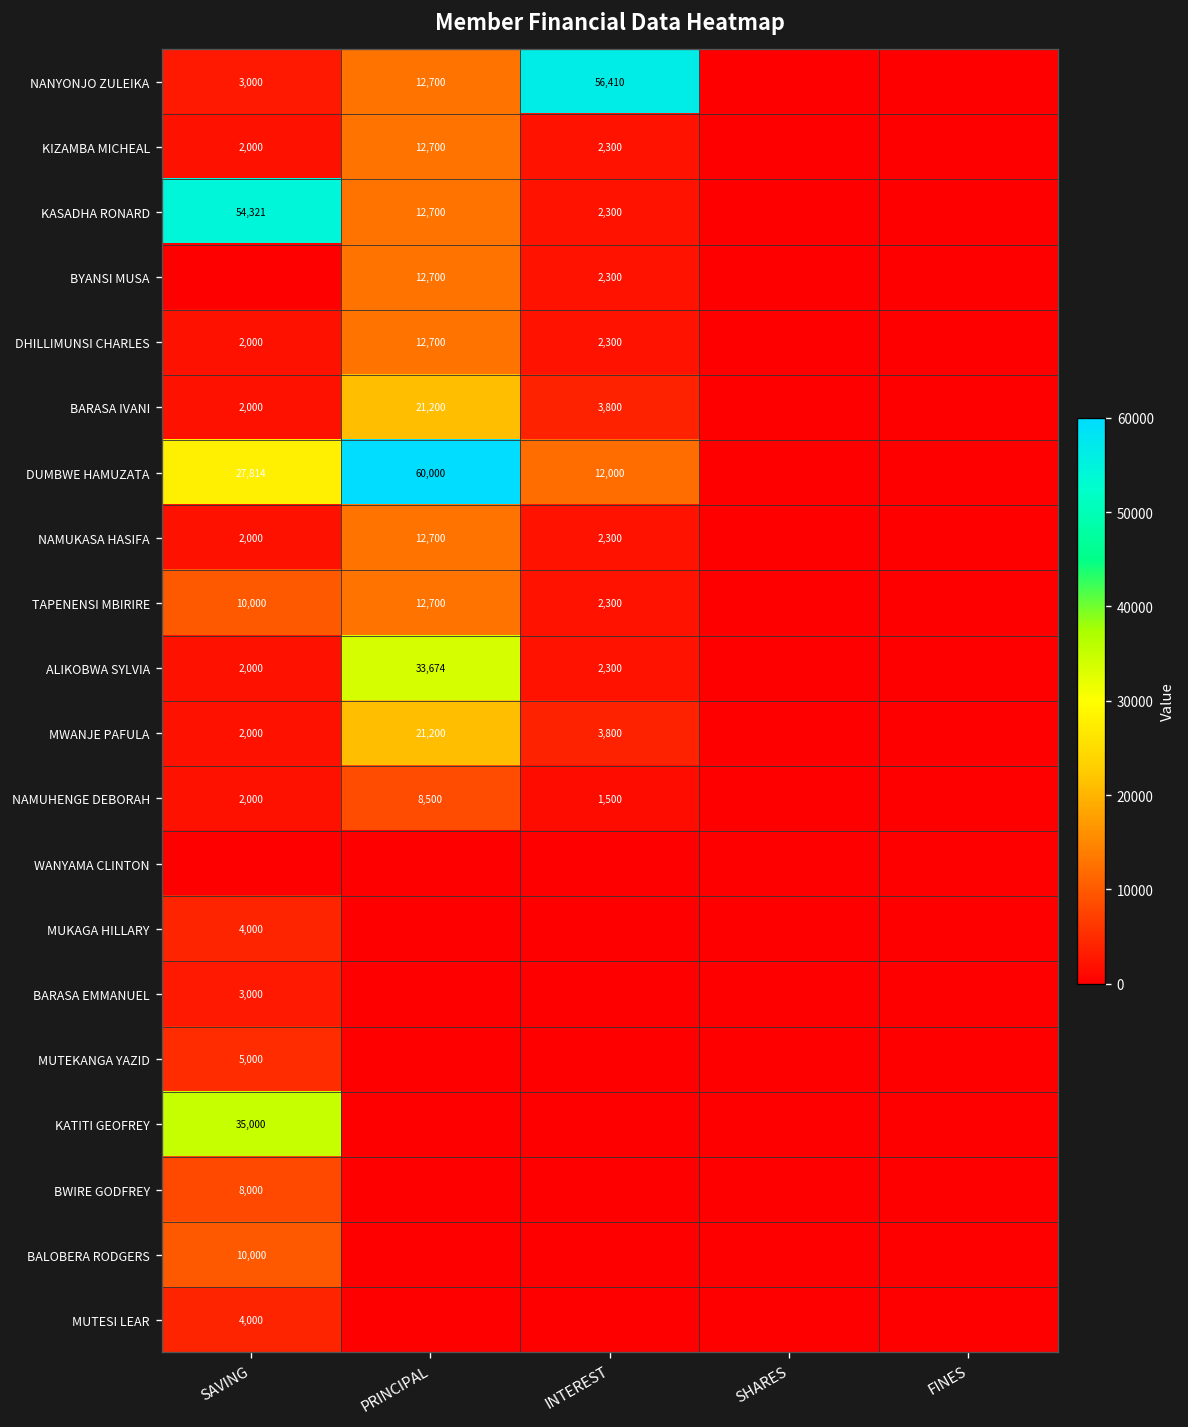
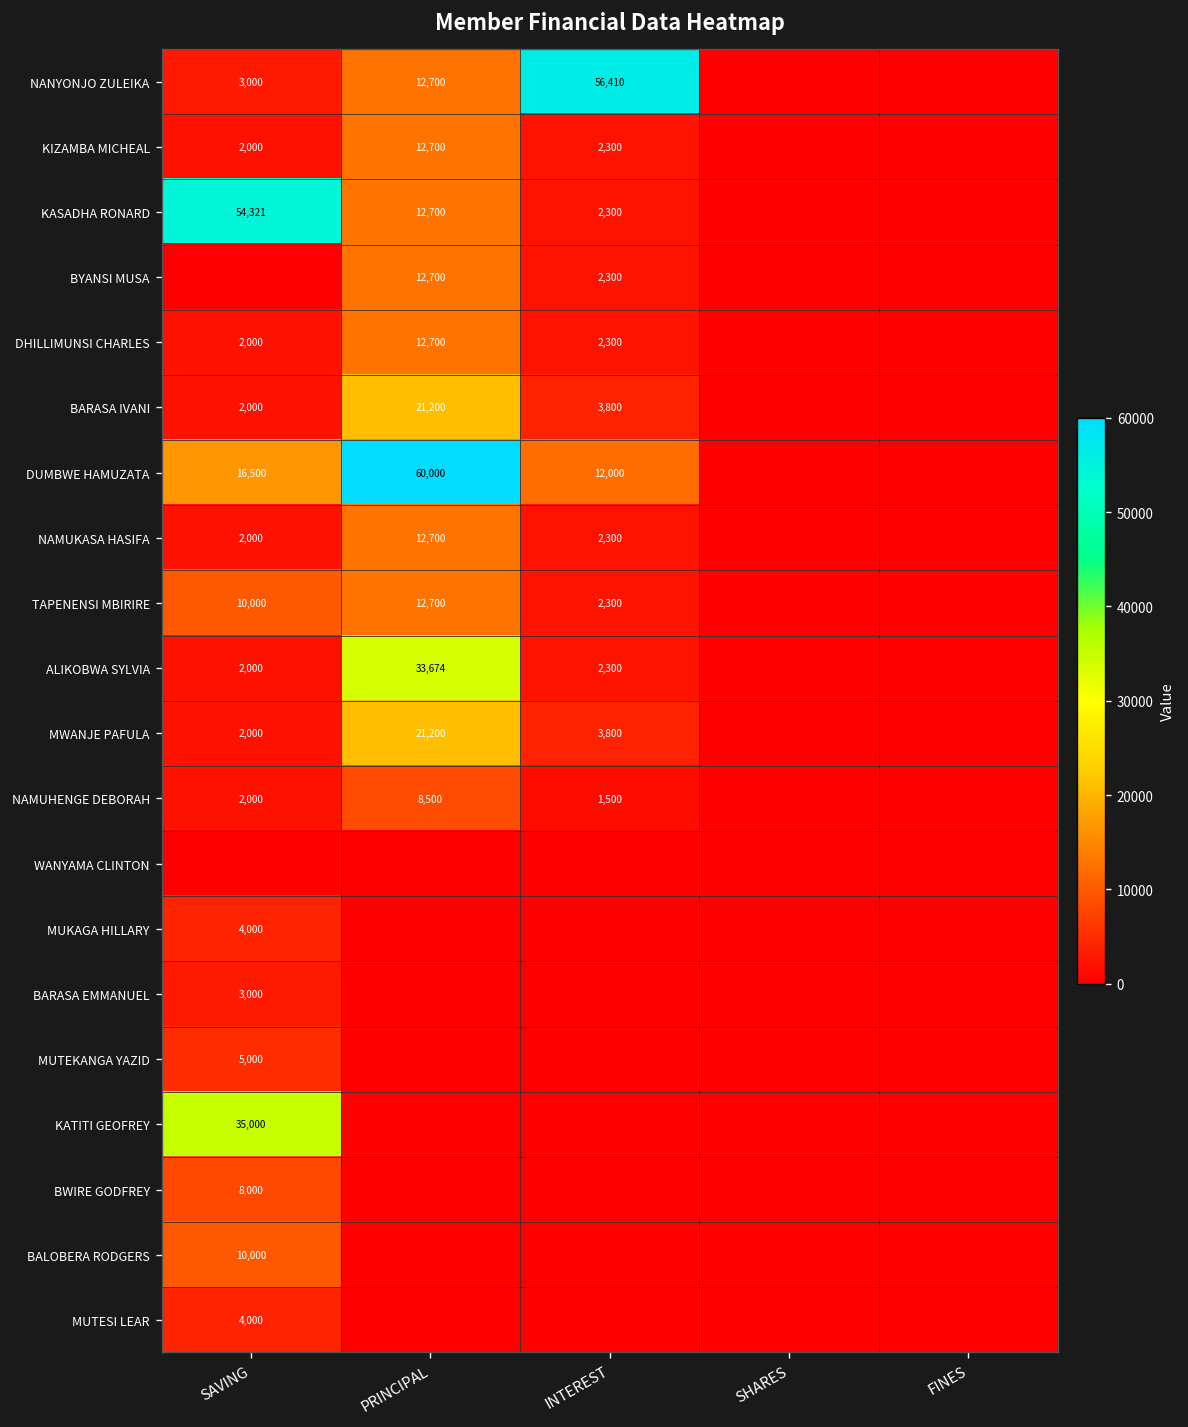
DUMBWE HAMUZATA, SAVING: 27,814 -> 16,500
